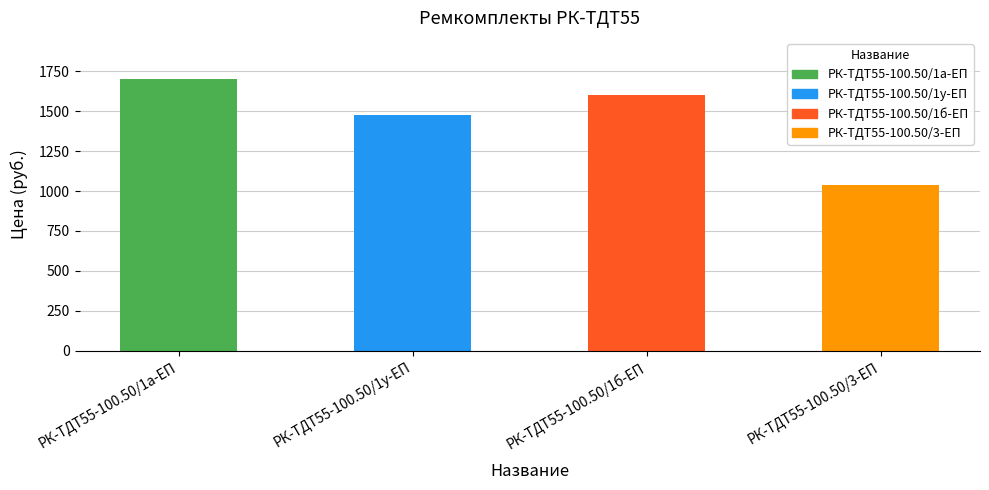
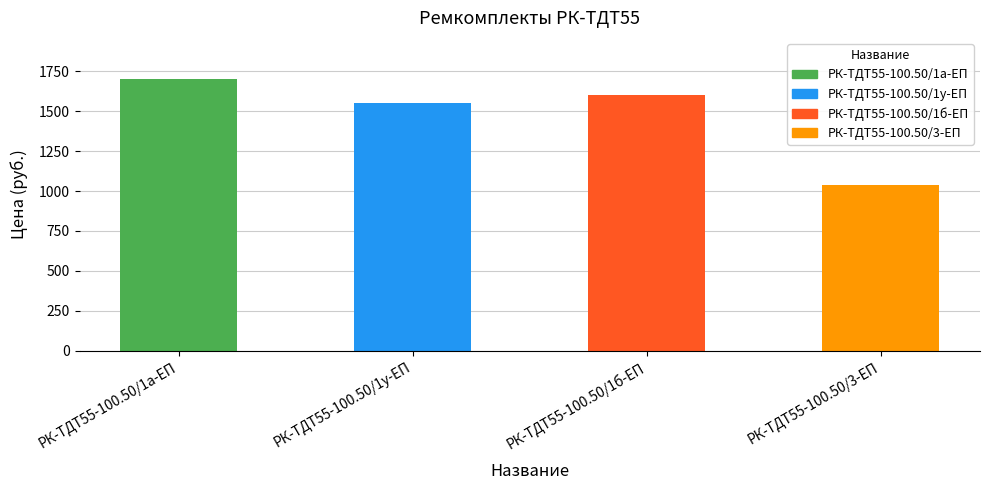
РК-ТДТ55-100.50/1у-ЕП: 1470 -> 1550
